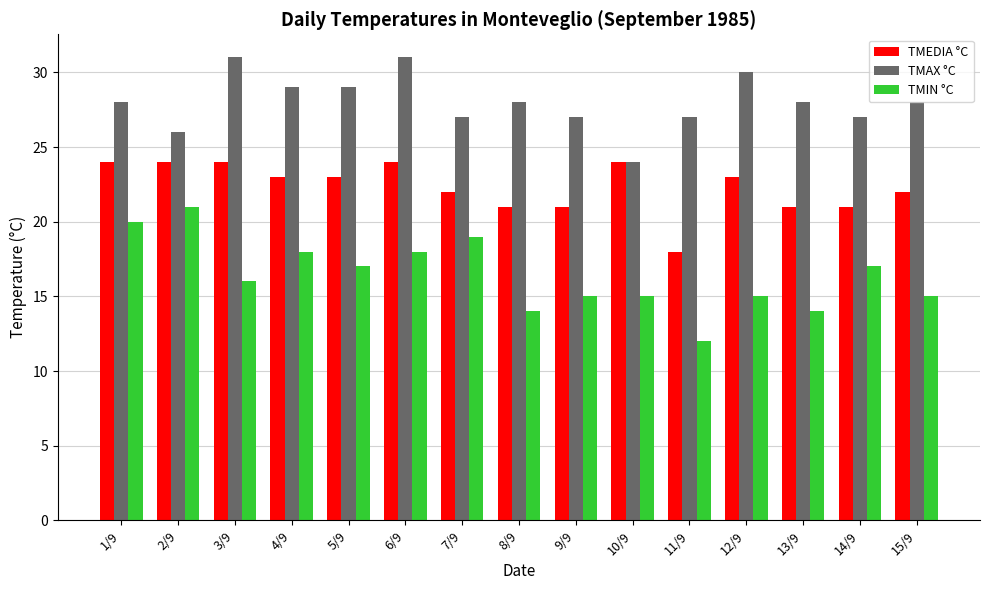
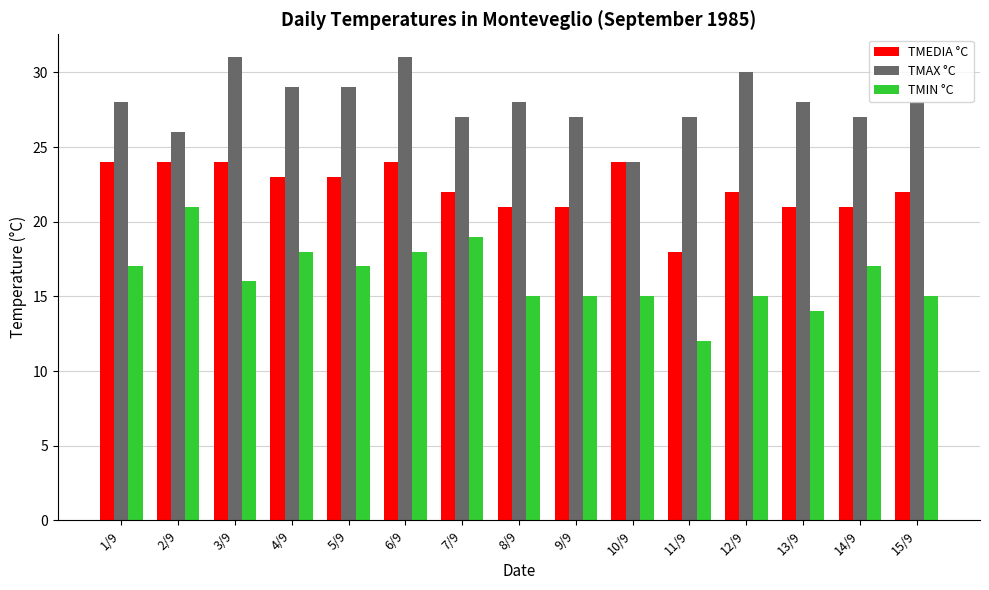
TMIN °C, 1/9: 20 -> 17
TMIN °C, 8/9: 14 -> 15
TMEDIA °C, 12/9: 23 -> 22
